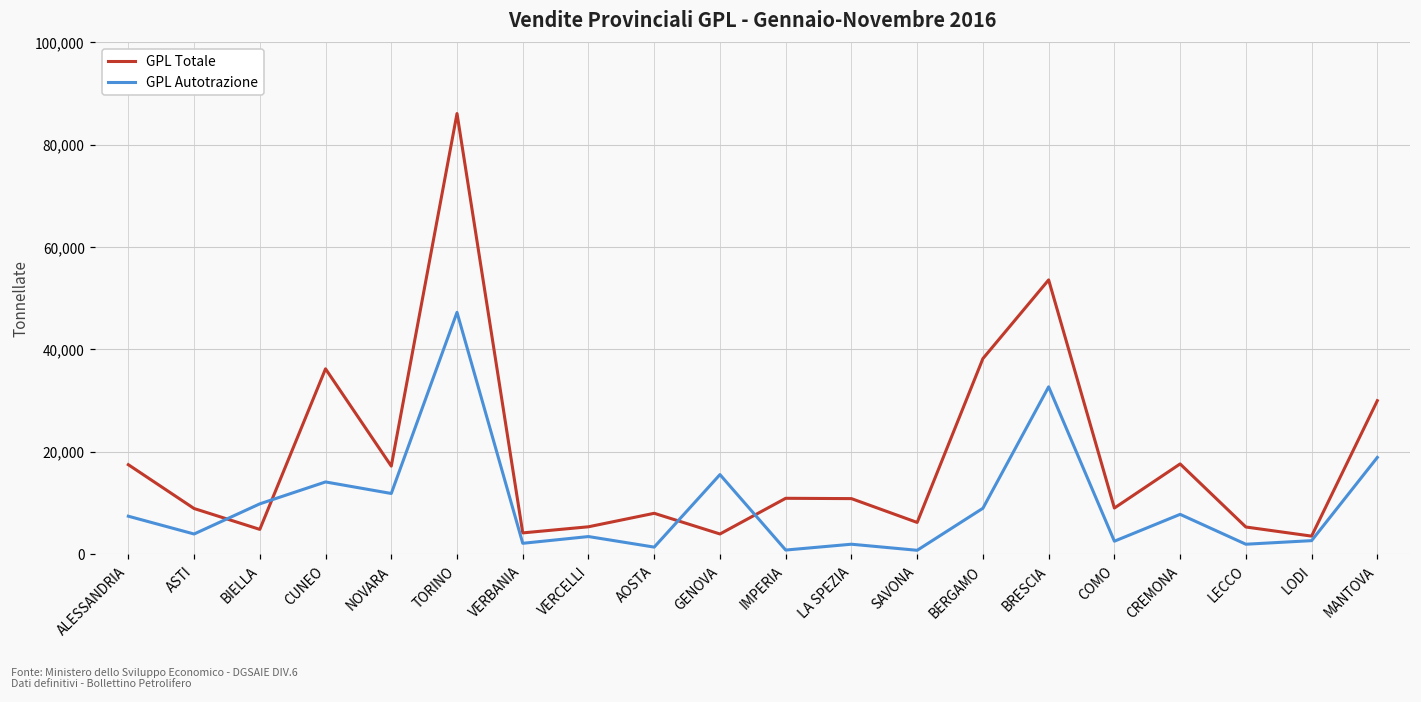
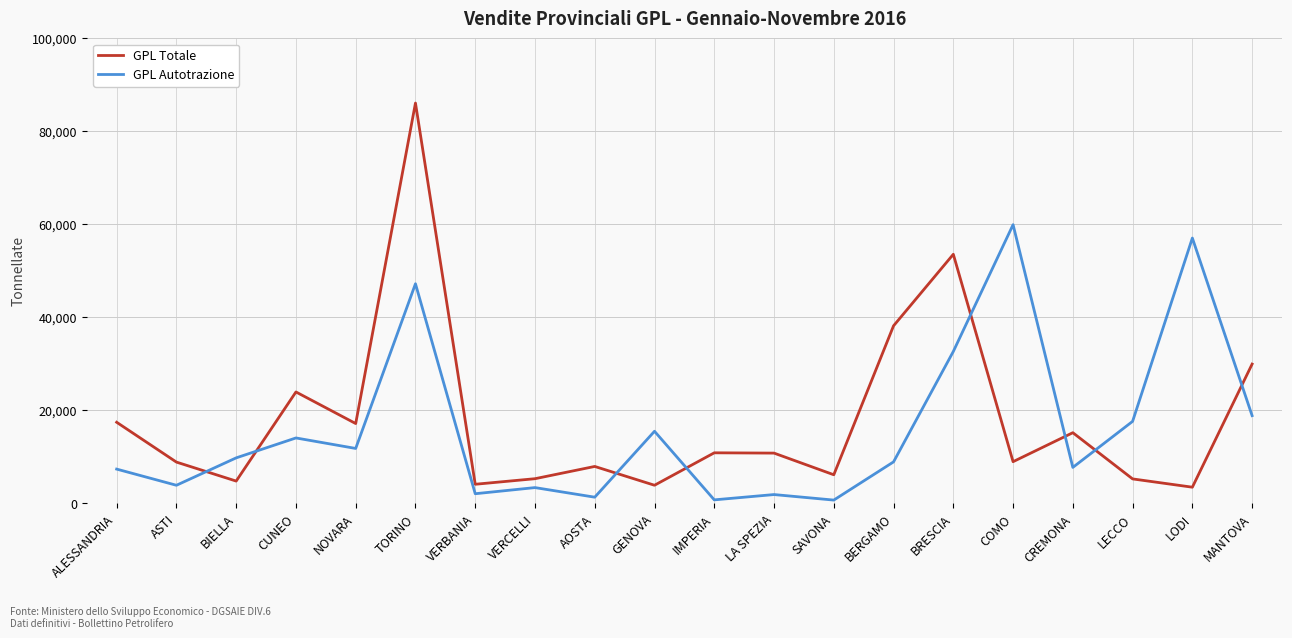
GPL Totale, CUNEO: 36,000 -> 24,000
GPL Autotrazione, COMO: 2,000 -> 60,000
GPL Totale, CREMONA: 18,000 -> 15,000
GPL Autotrazione, LECCO: 2,000 -> 18,000
GPL Autotrazione, LODI: 3,000 -> 57,000
